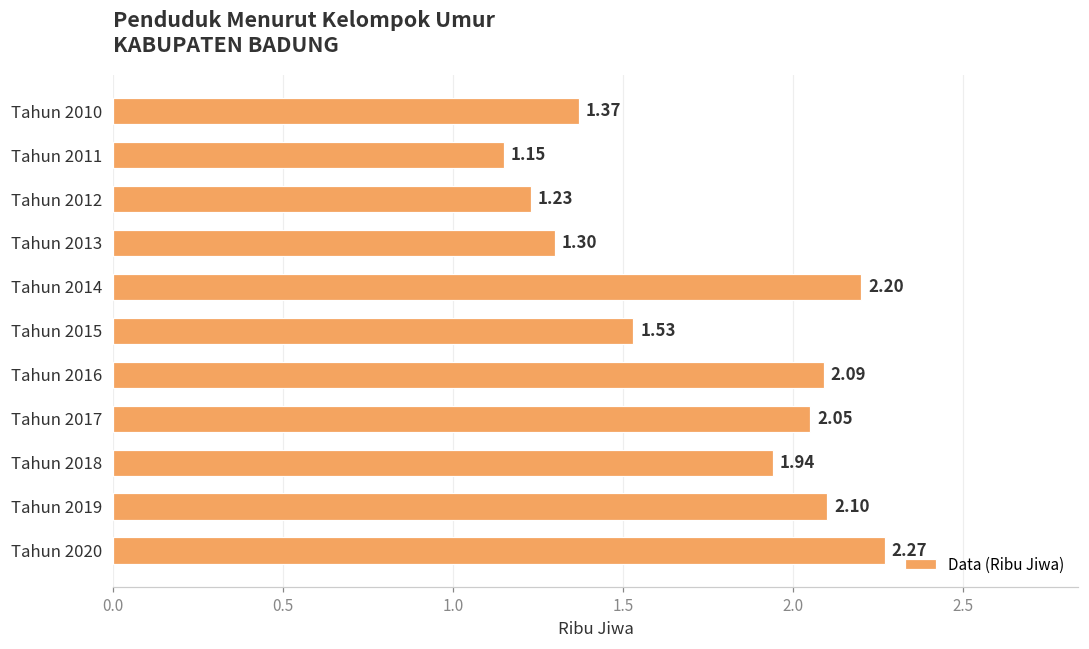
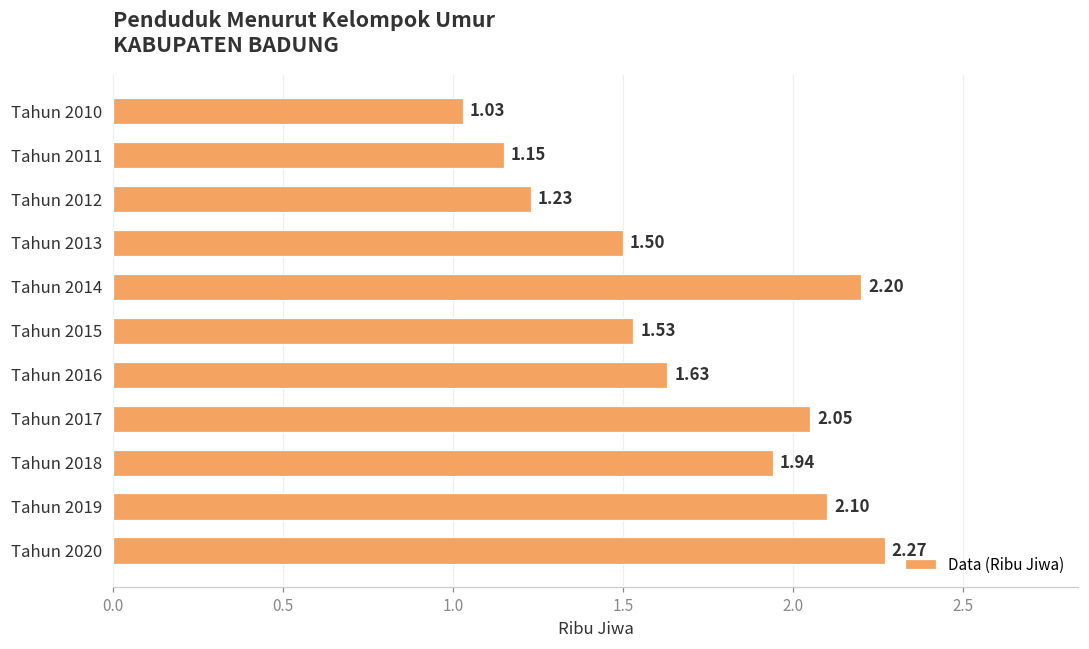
Tahun 2010: 1.37 -> 1.03
Tahun 2013: 1.30 -> 1.50
Tahun 2016: 2.09 -> 1.63
